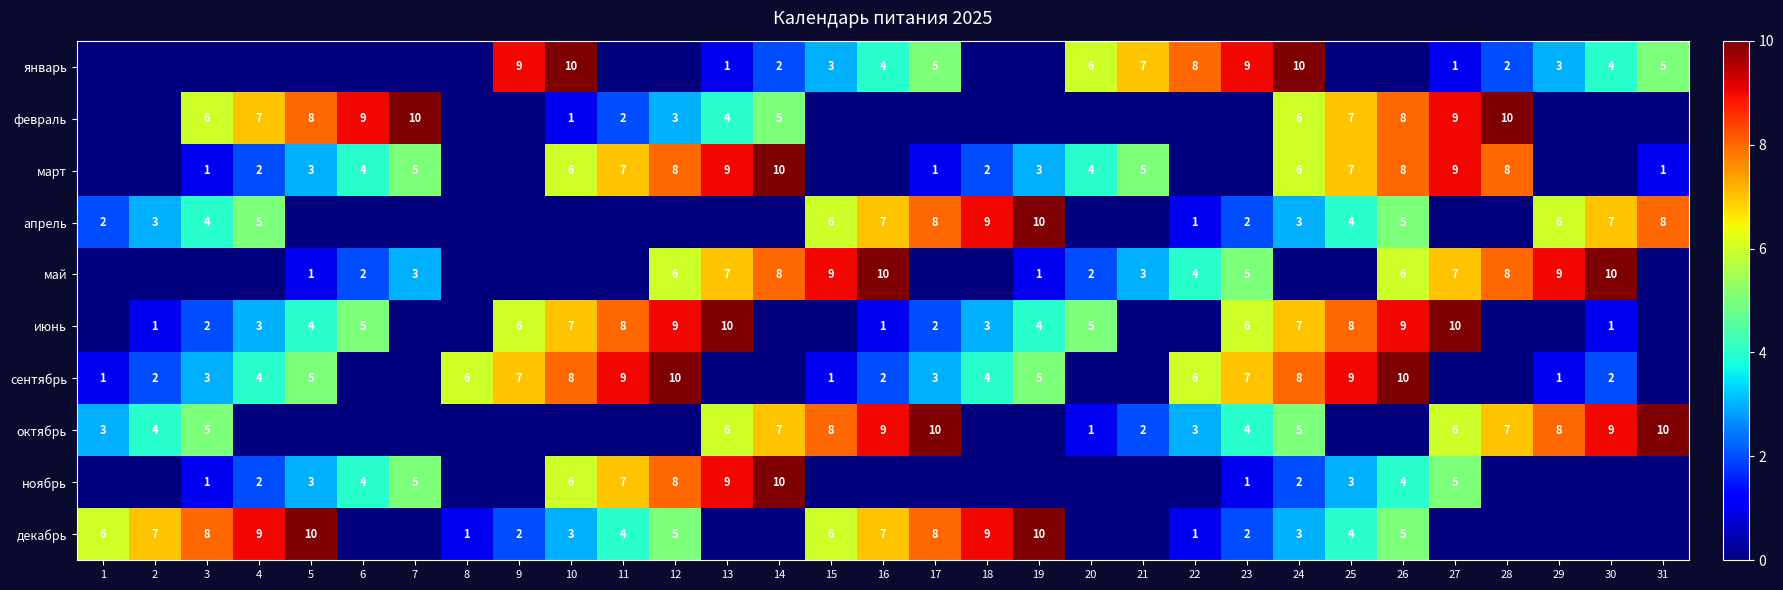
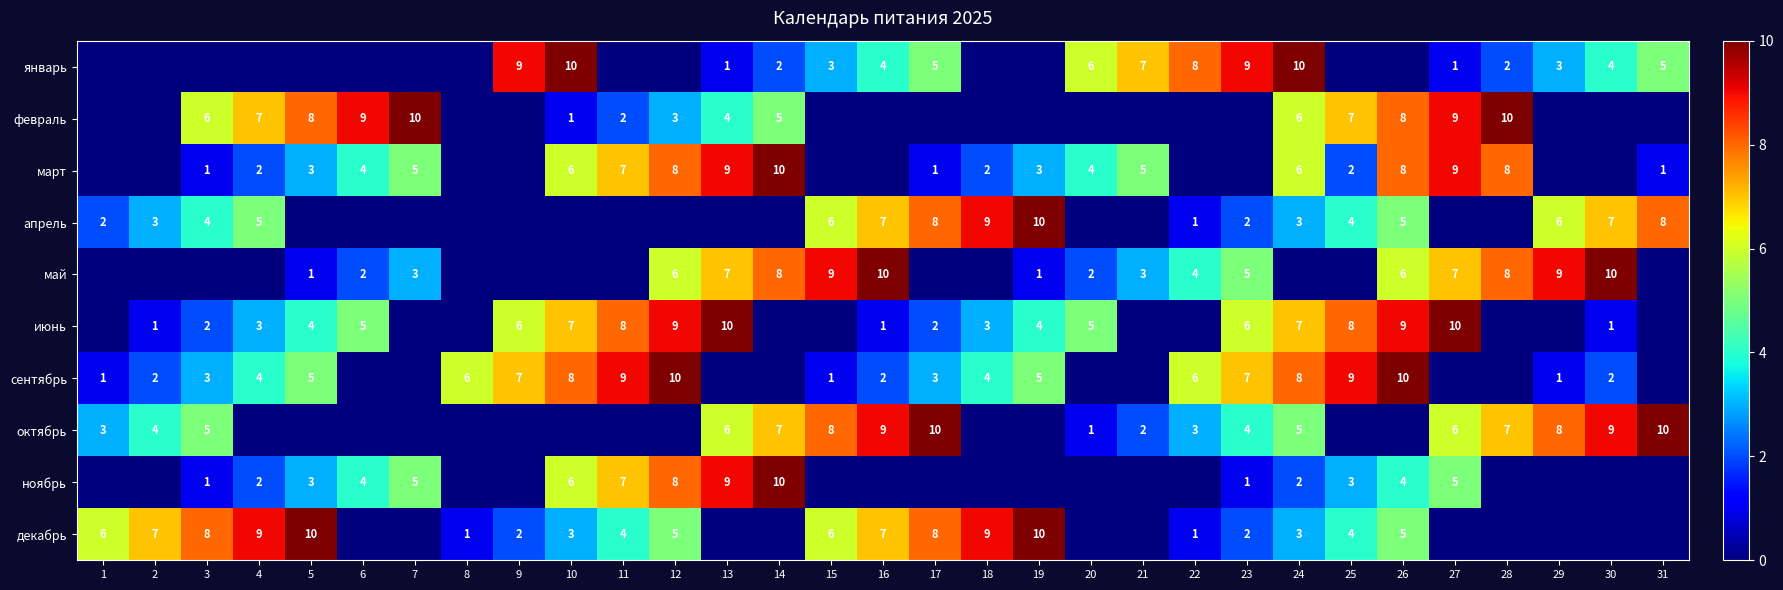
март, 25: 7 -> 2
